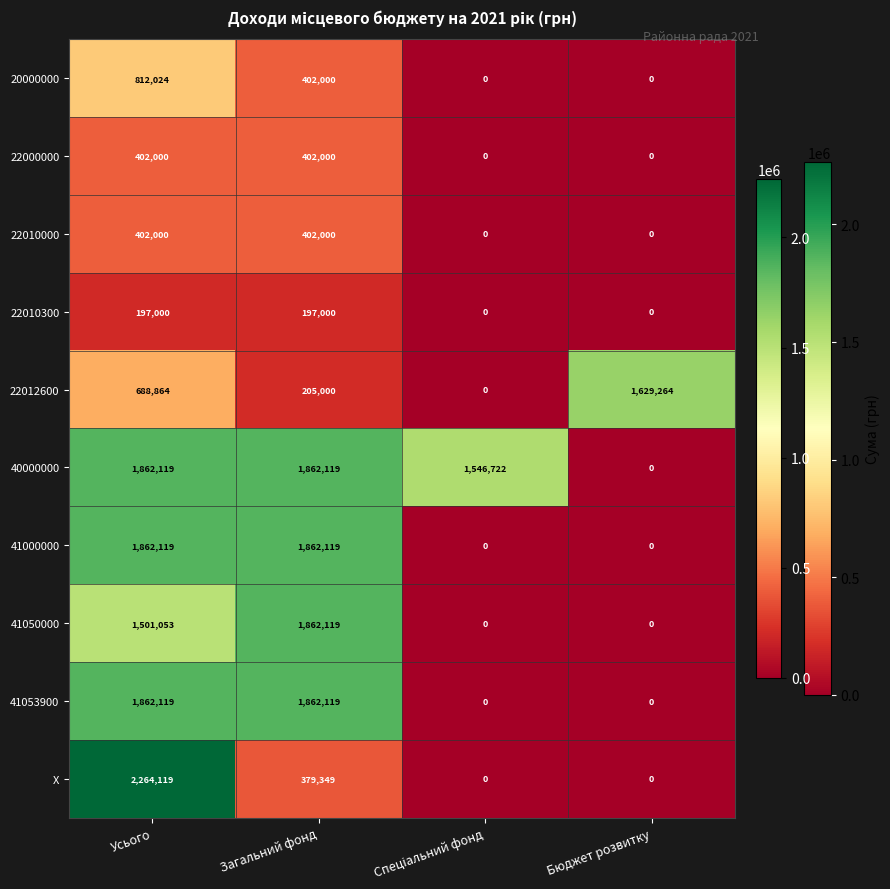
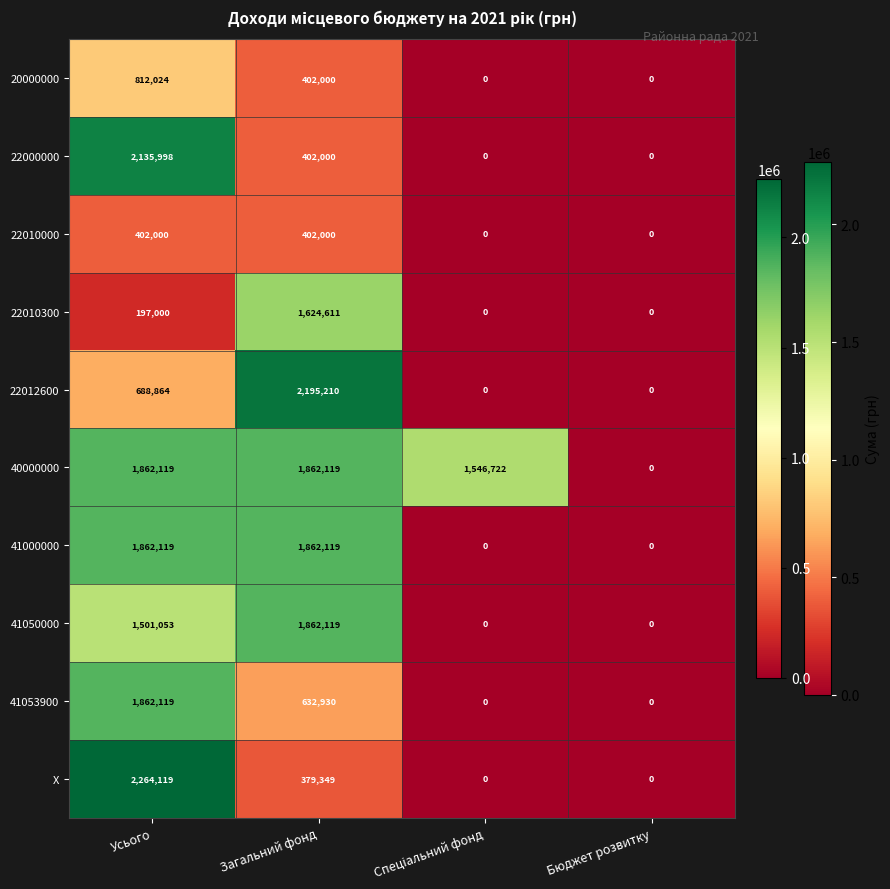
22000000, Усього: 402,000 -> 2,135,998
22010300, Загальний фонд: 197,000 -> 1,624,611
22012600, Загальний фонд: 205,000 -> 2,195,210
22012600, Бюджет розвитку: 1,629,264 -> 0
41053900, Загальний фонд: 1,862,119 -> 632,930
